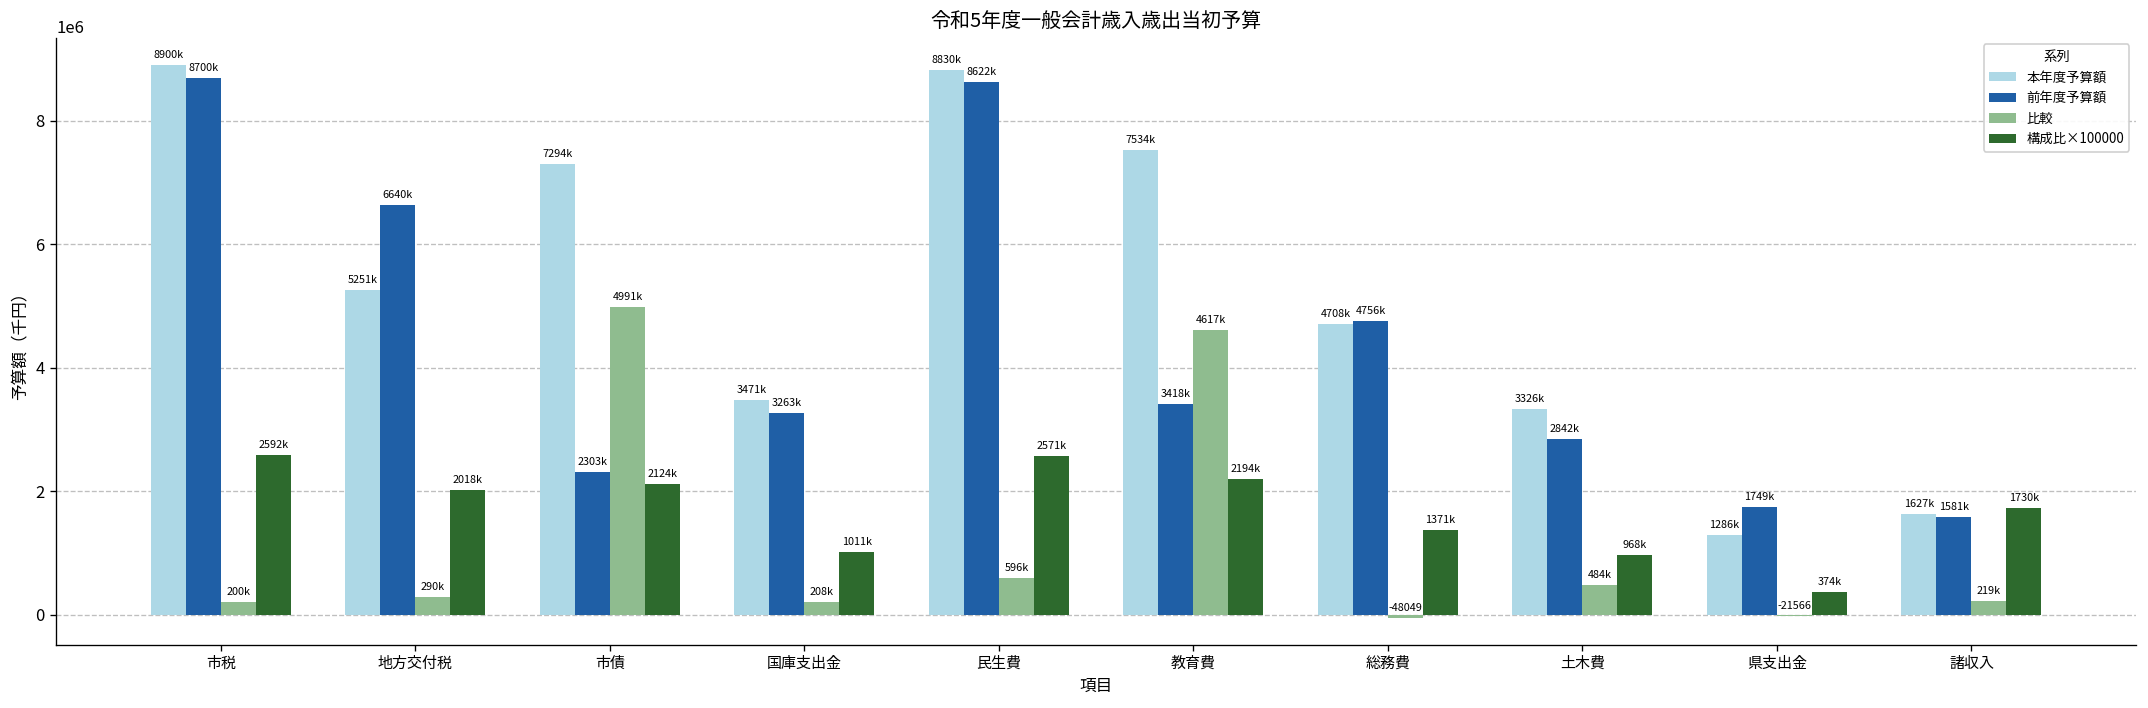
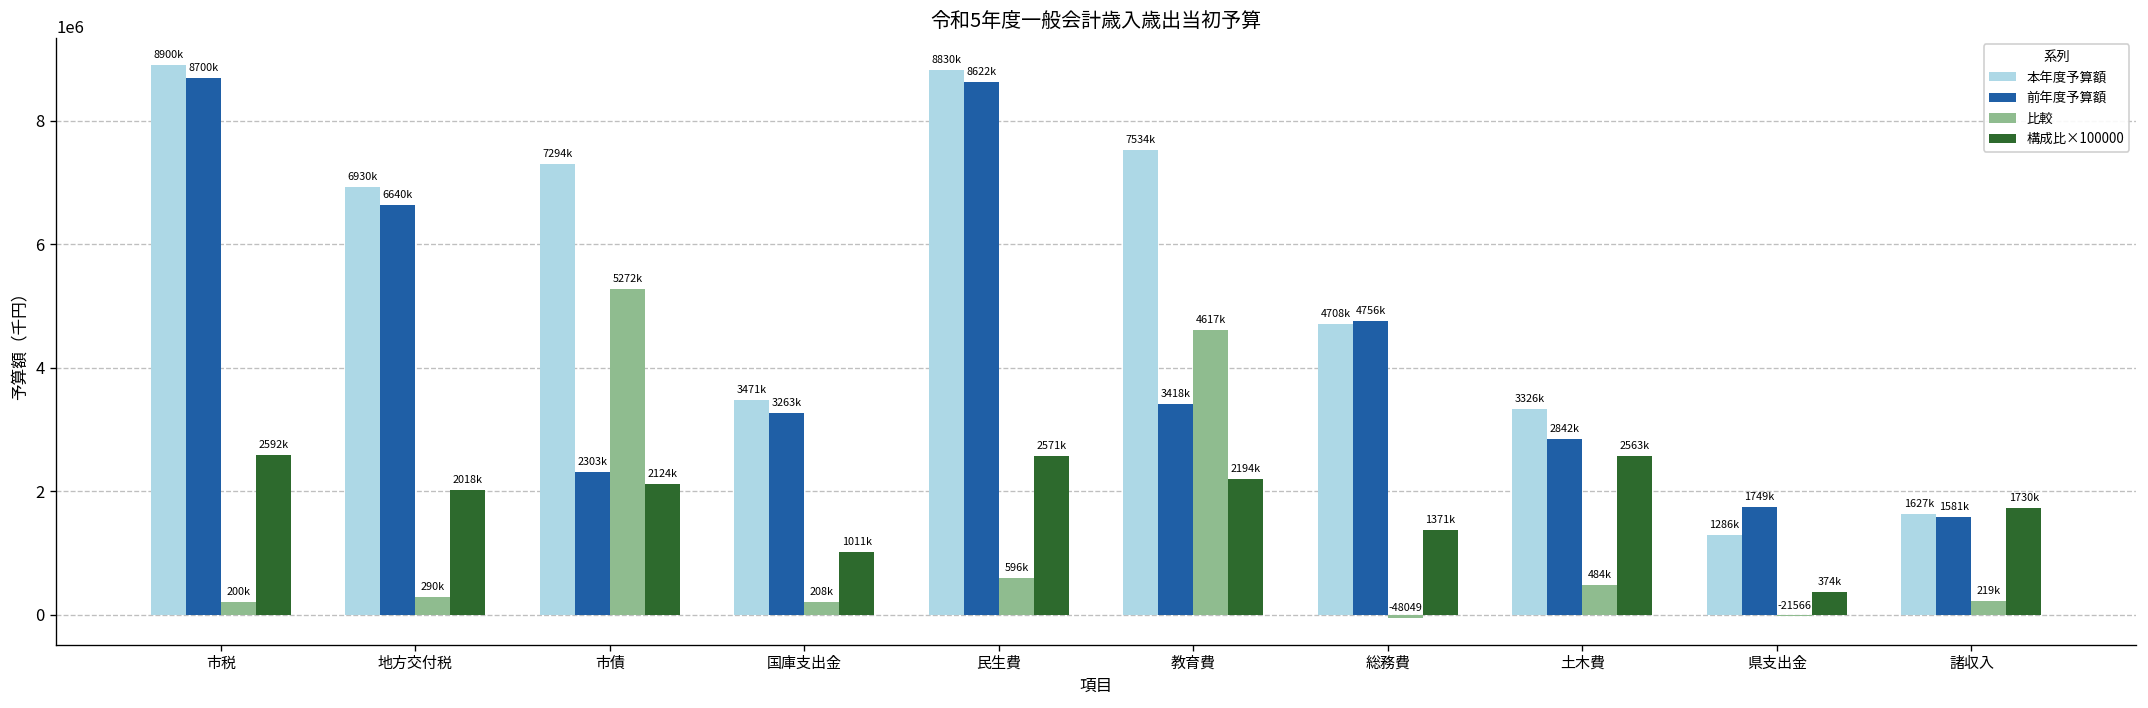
本年度予算額, 地方交付税: 5251k -> 6930k
比較, 市債: 4991k -> 5272k
構成比×100000, 土木費: 968k -> 2563k
